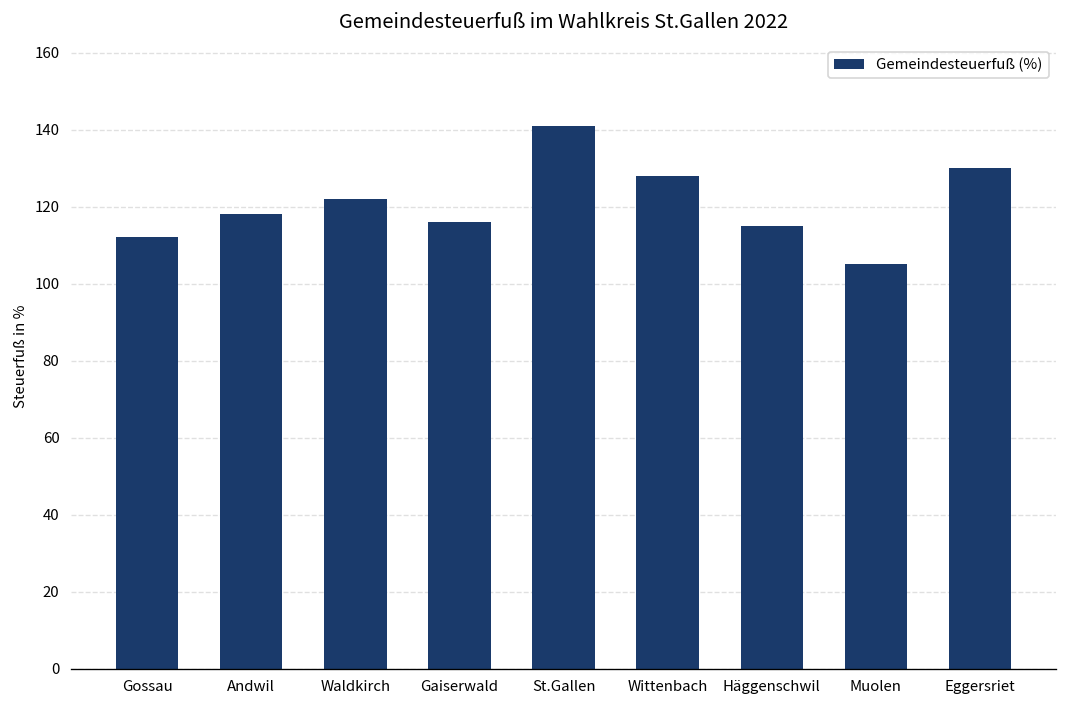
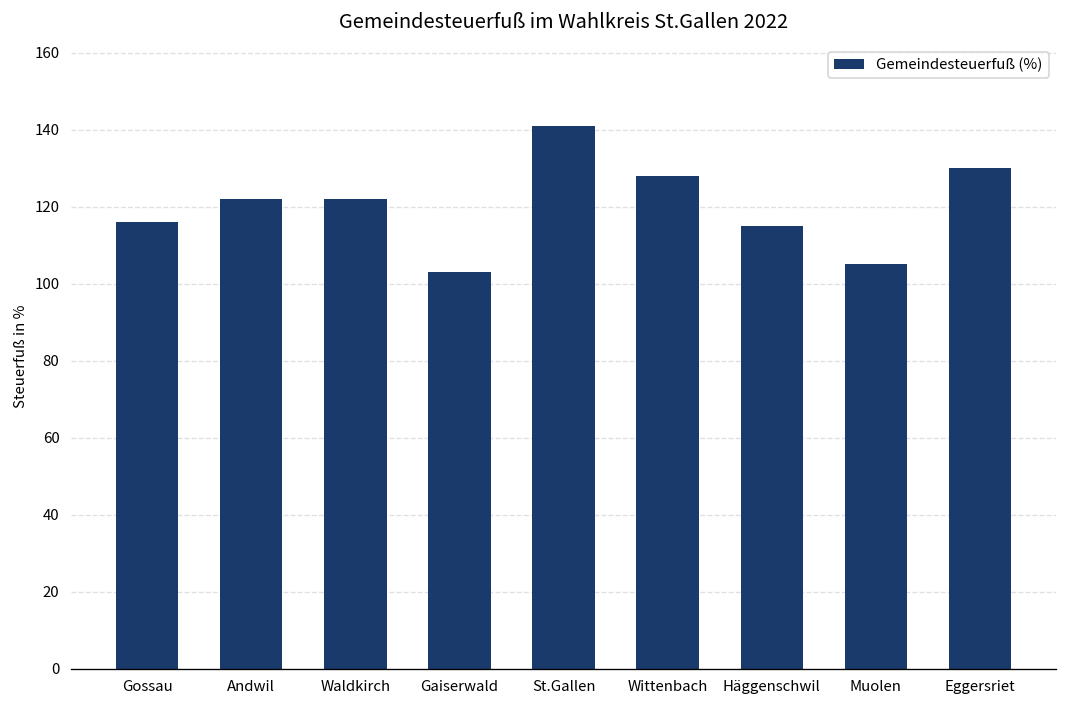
Gossau: 112 -> 116
Andwil: 118 -> 122
Gaiserwald: 116 -> 103
